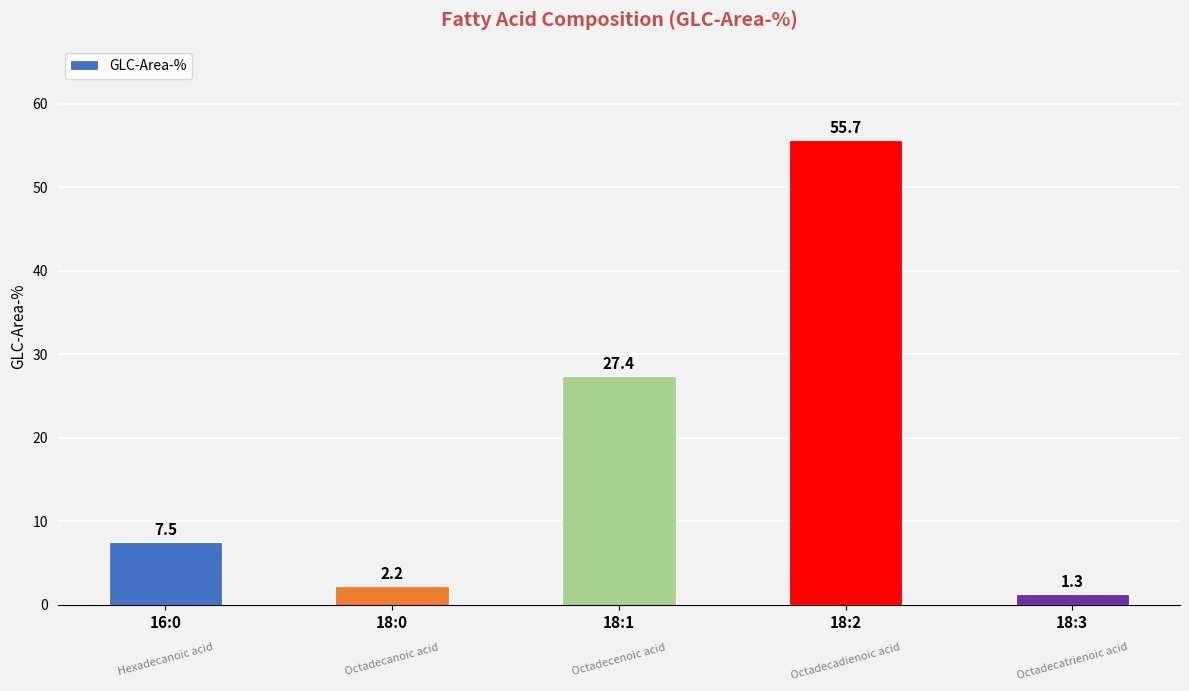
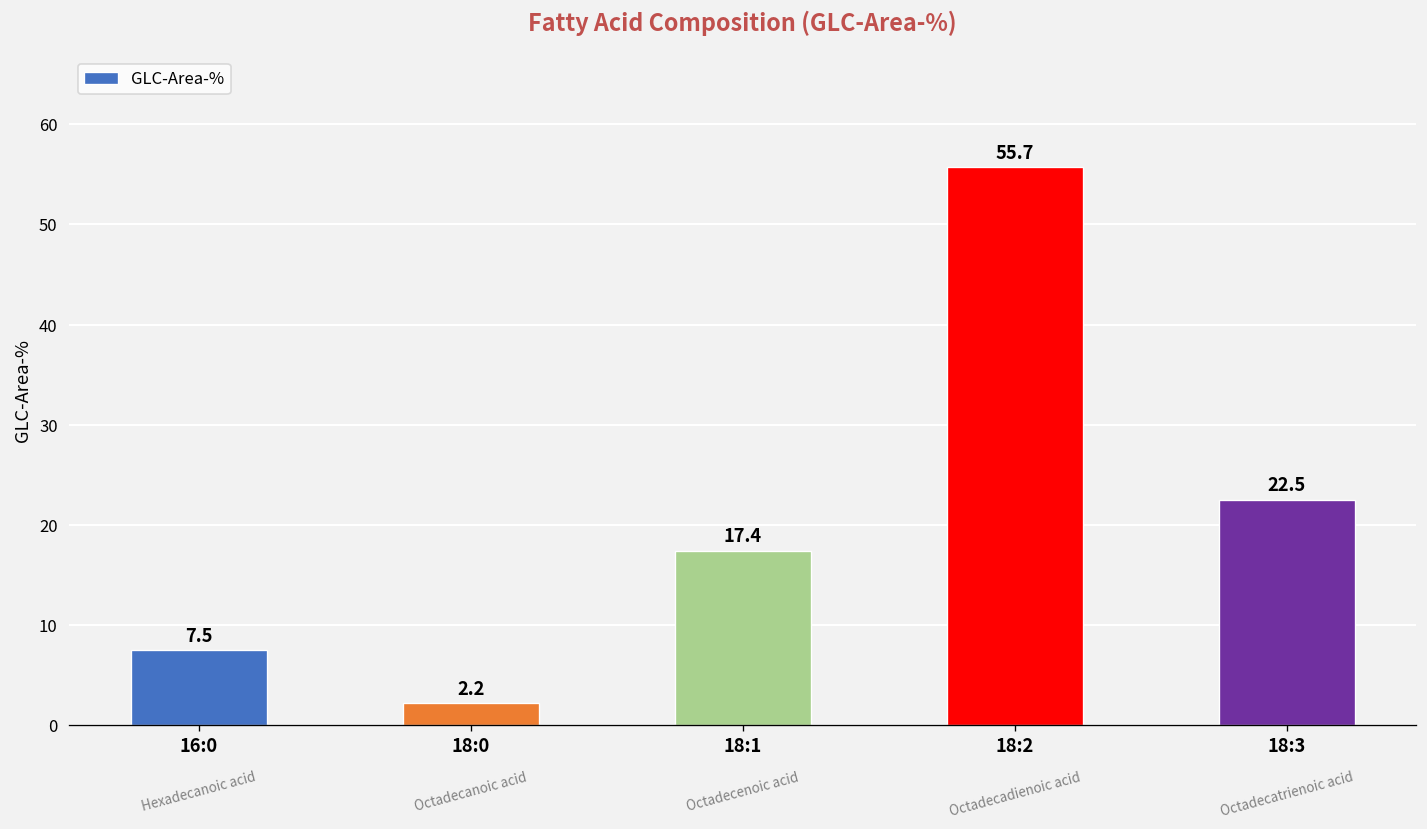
18:1: 27.4 -> 17.4
18:3: 1.3 -> 22.5
